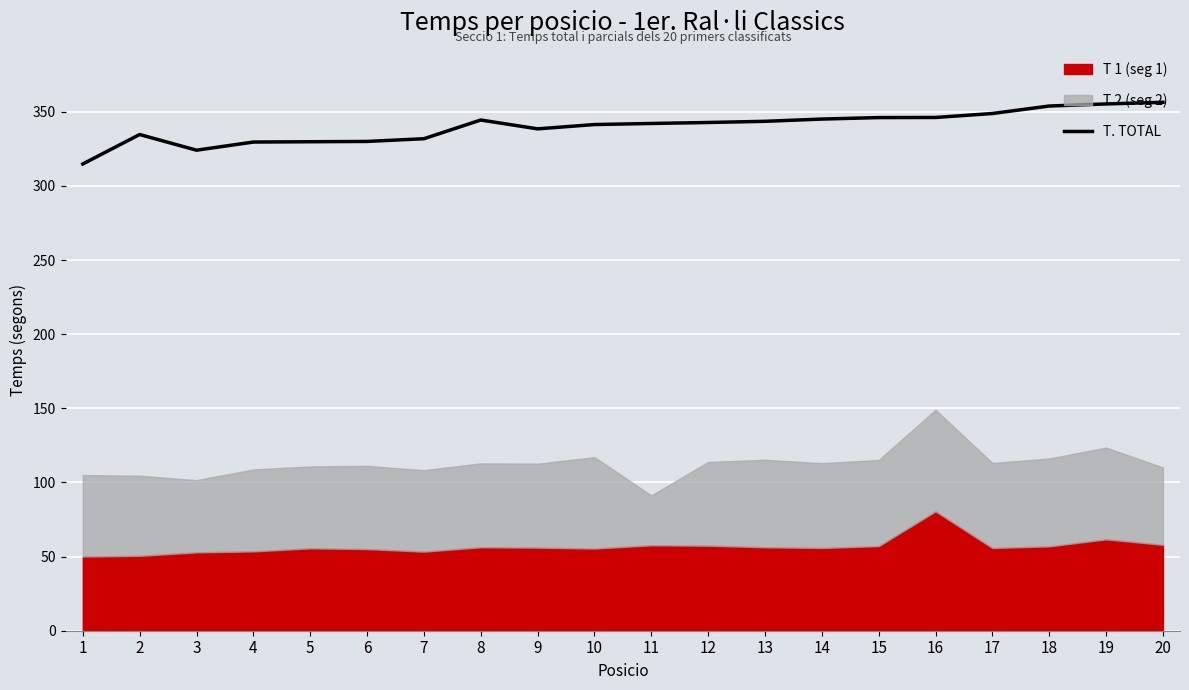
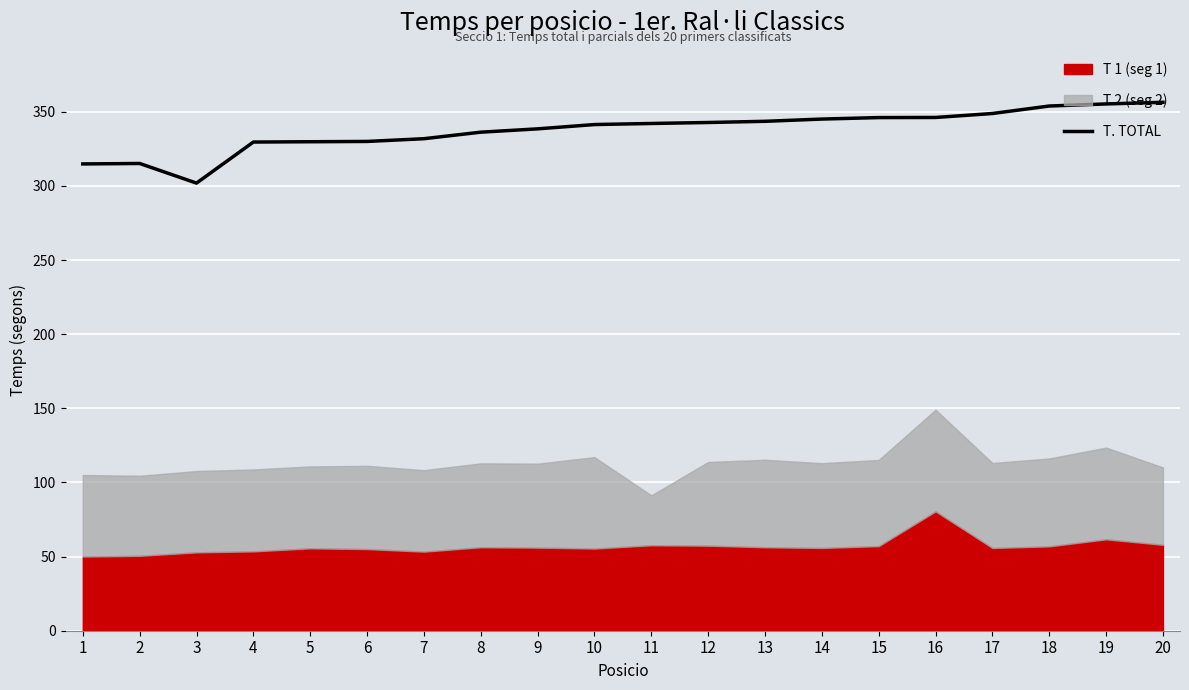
T. TOTAL, 2: 335 -> 315
T. TOTAL, 3: 324 -> 302
T 2 (seg 2), 3: 49 -> 55
T. TOTAL, 8: 345 -> 336
